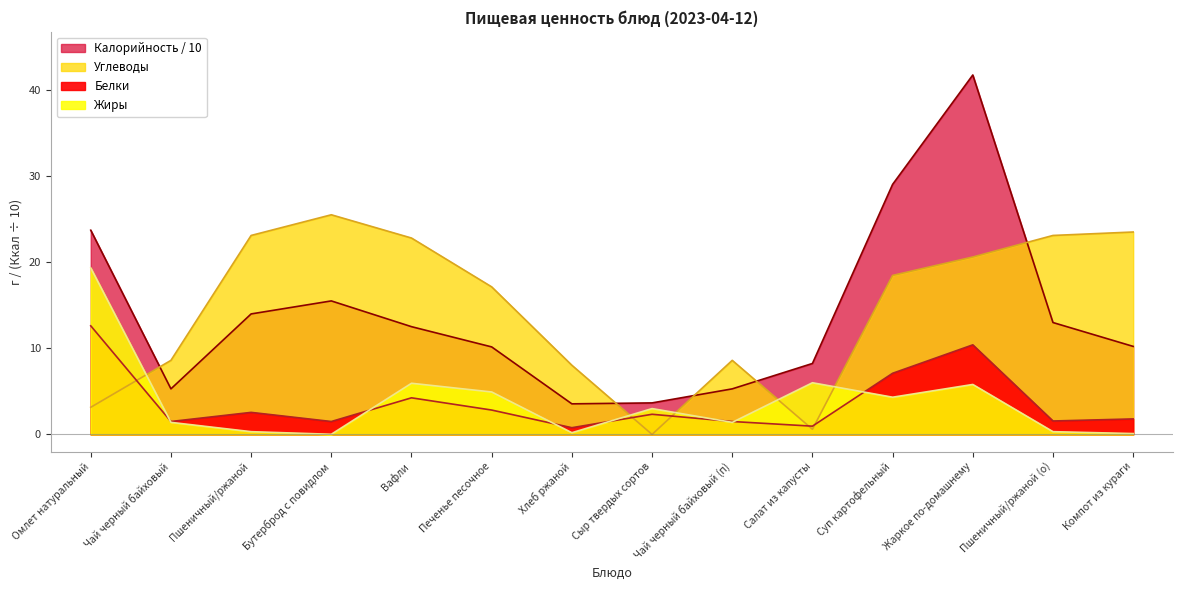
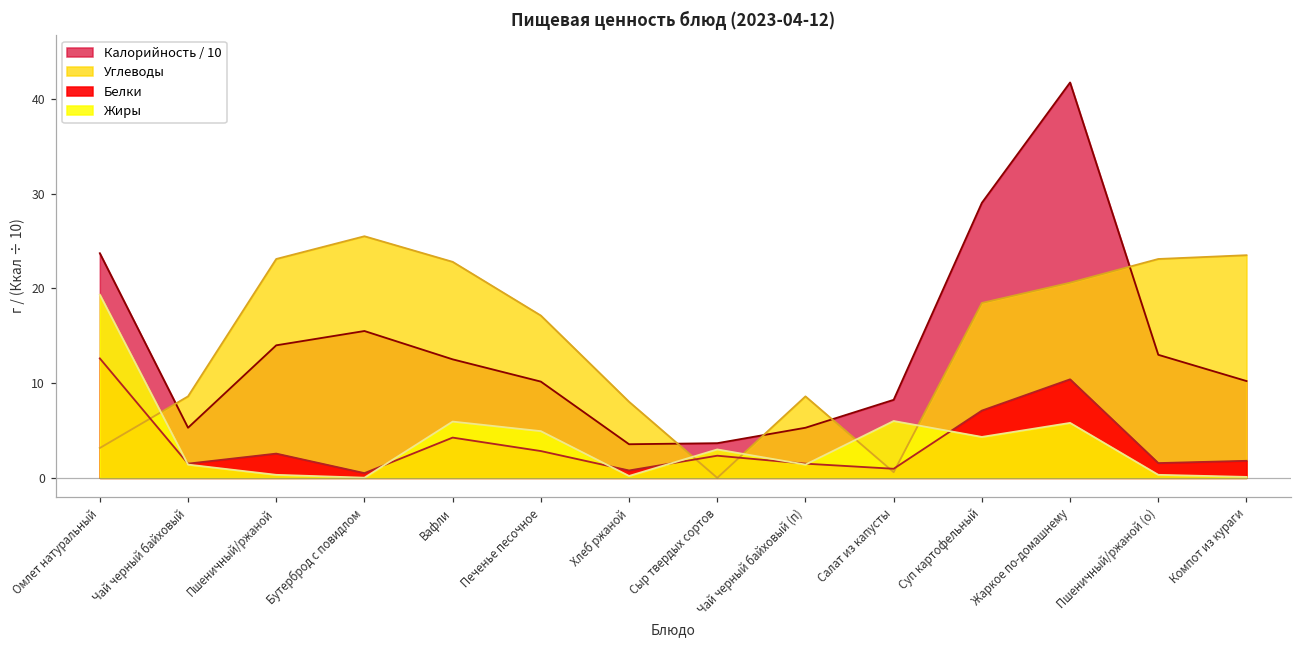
Белки, Бутерброд с повидлом: 2 -> 1
